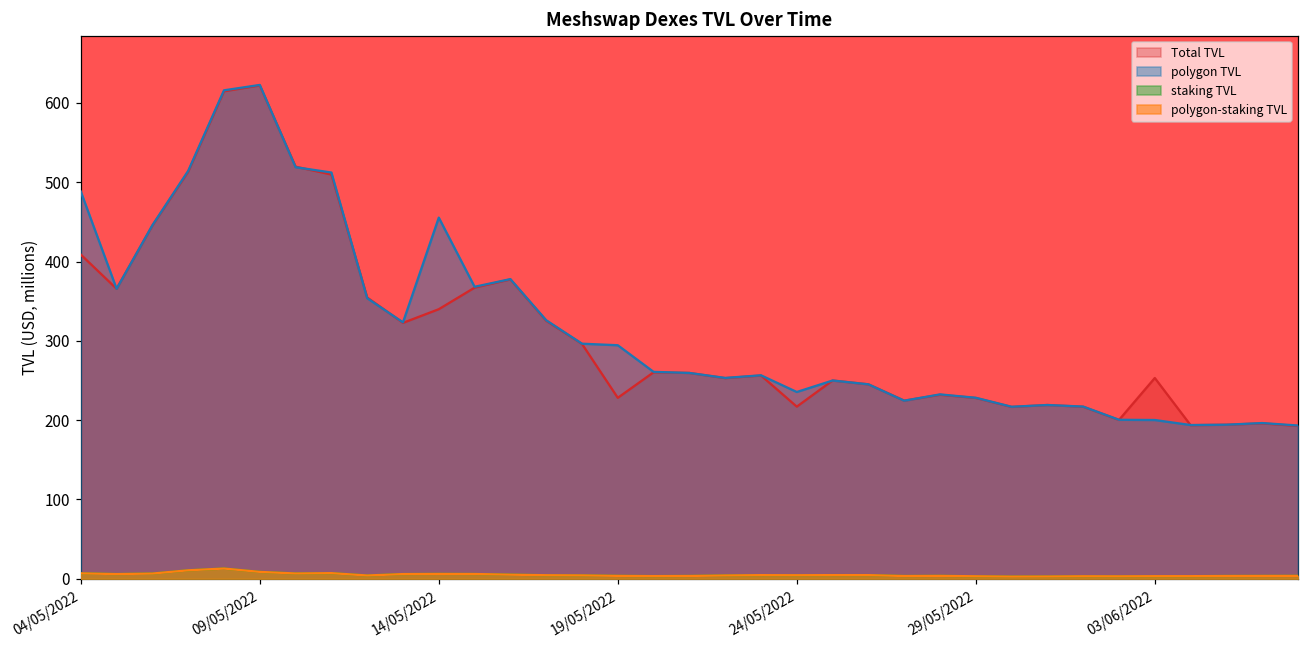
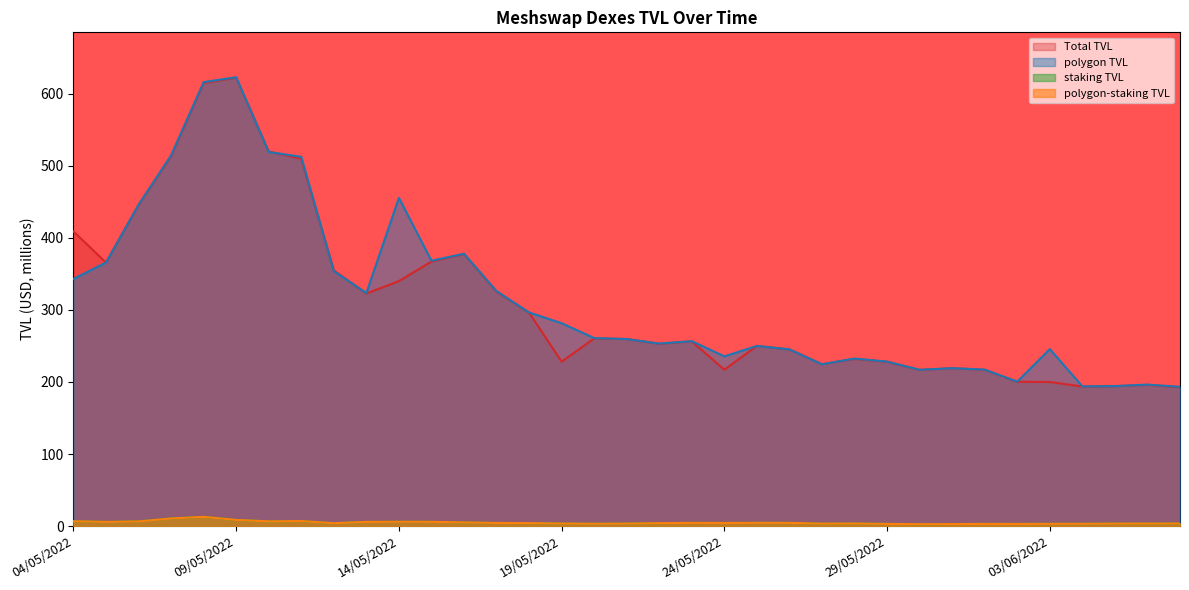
polygon TVL, 04/05/2022: 490 -> 340
polygon TVL, 19/05/2022: 290 -> 280
Total TVL, 03/06/2022: 250 -> 200
polygon TVL, 03/06/2022: 200 -> 250
